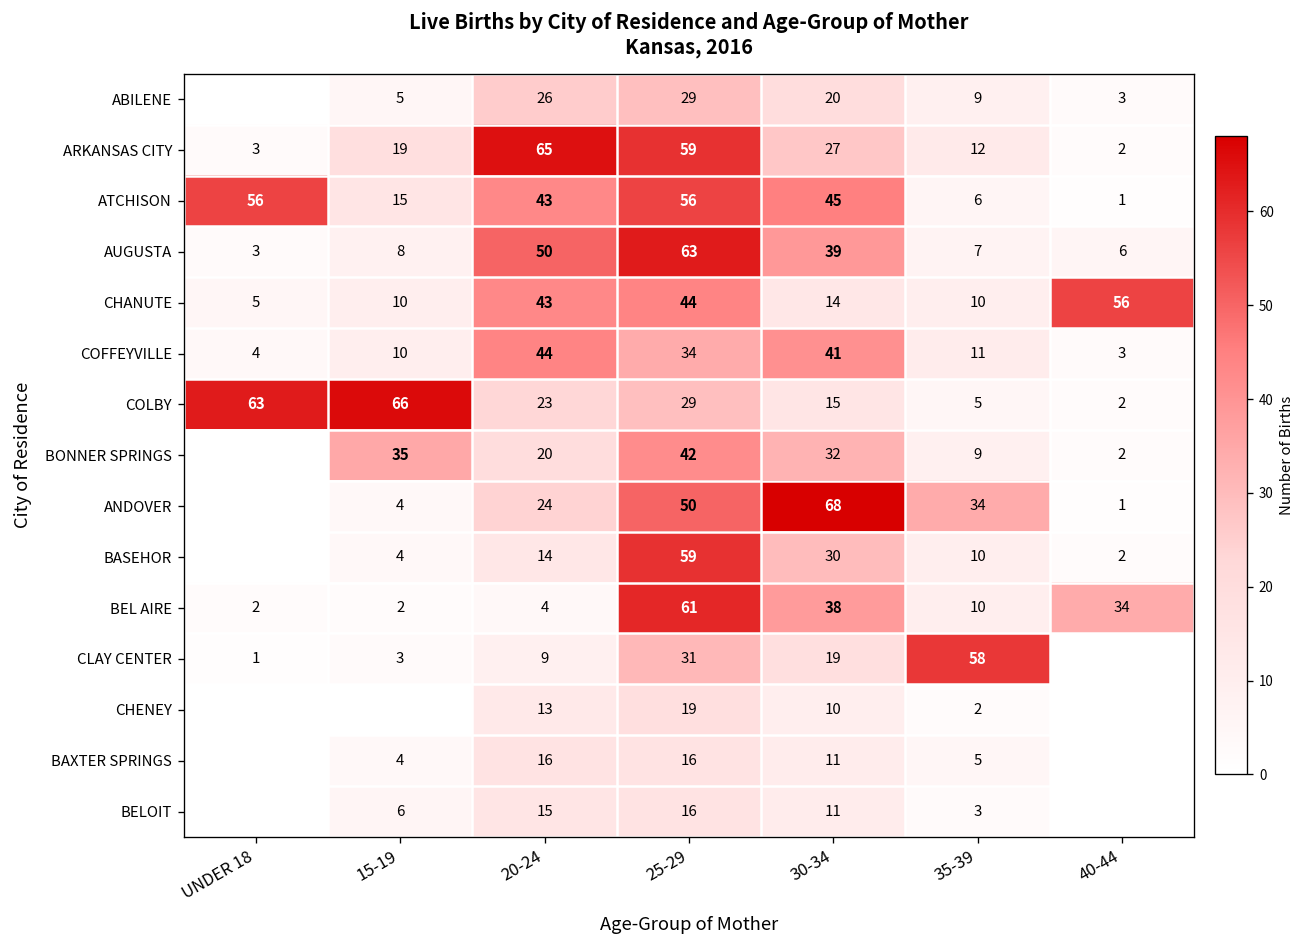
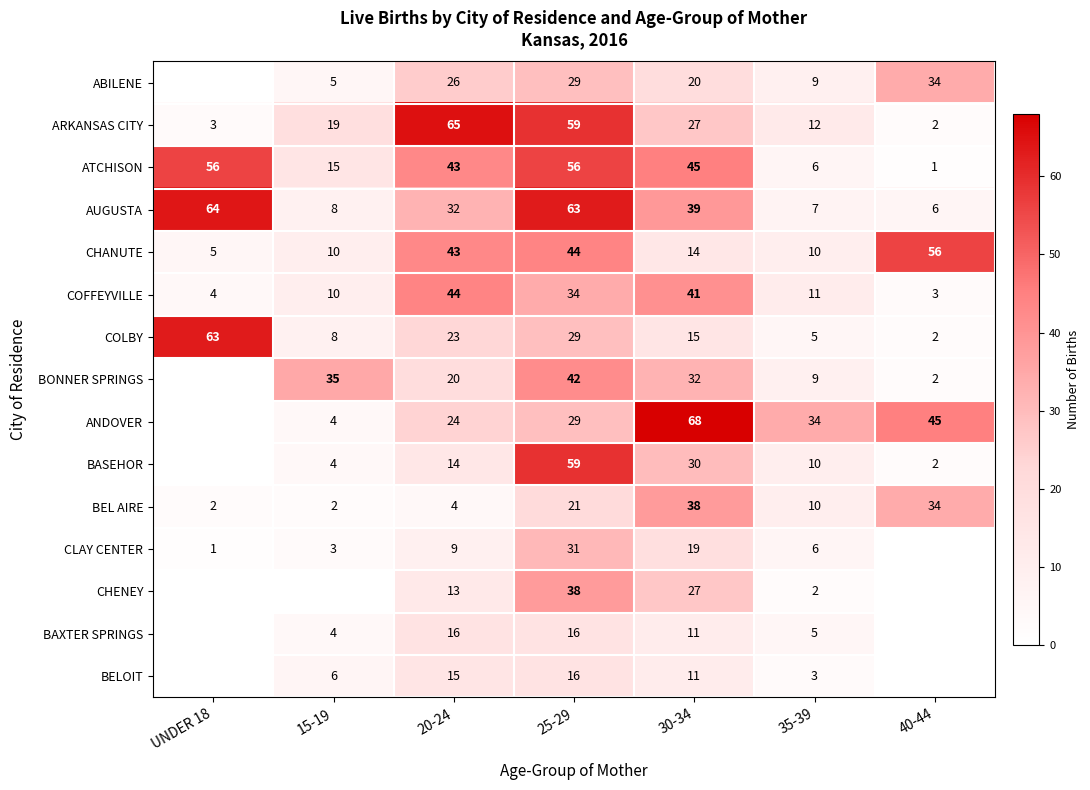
ABILENE, 40-44: 3 -> 34
AUGUSTA, UNDER 18: 3 -> 64
AUGUSTA, 20-24: 50 -> 32
COLBY, 15-19: 66 -> 8
ANDOVER, 25-29: 50 -> 29
ANDOVER, 40-44: 1 -> 45
BEL AIRE, 25-29: 61 -> 21
CLAY CENTER, 35-39: 58 -> 6
CHENEY, 25-29: 19 -> 38
CHENEY, 30-34: 10 -> 27
